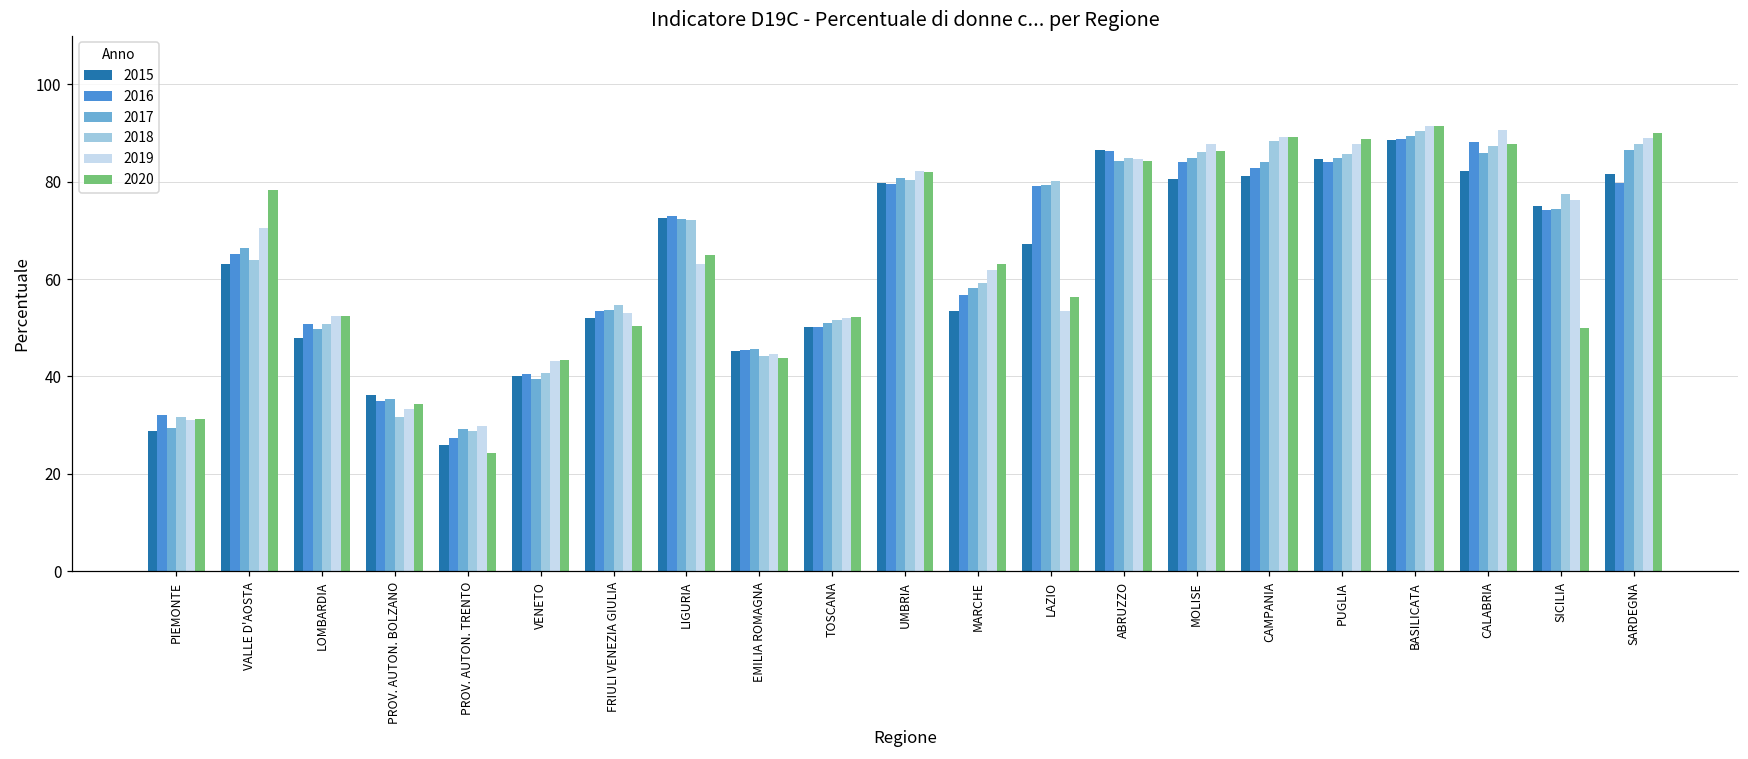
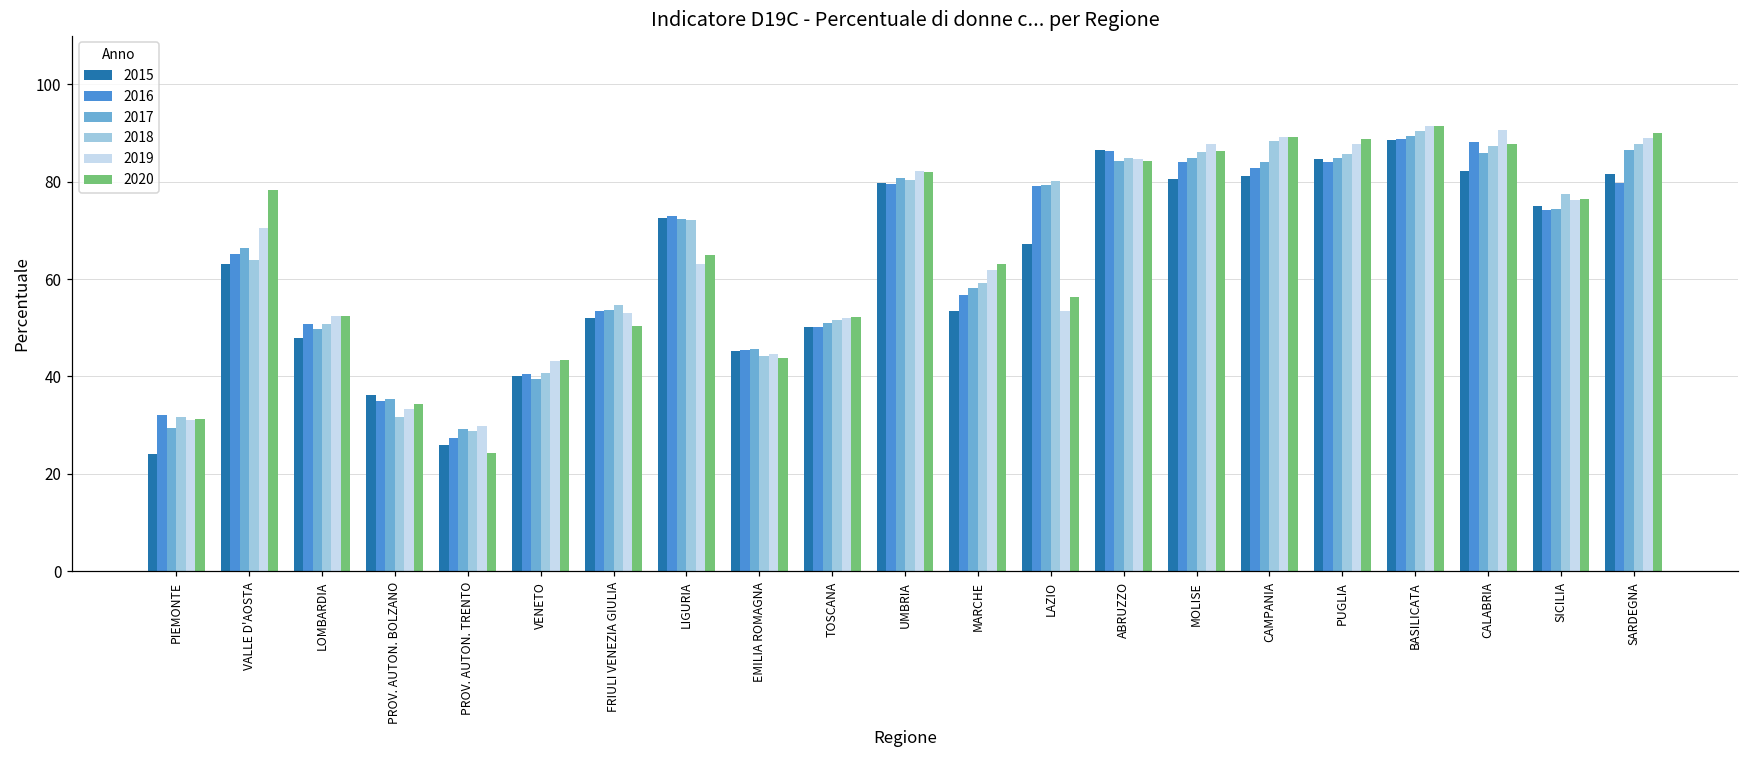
2015, PIEMONTE: 29 -> 24
2020, SICILIA: 50 -> 76
